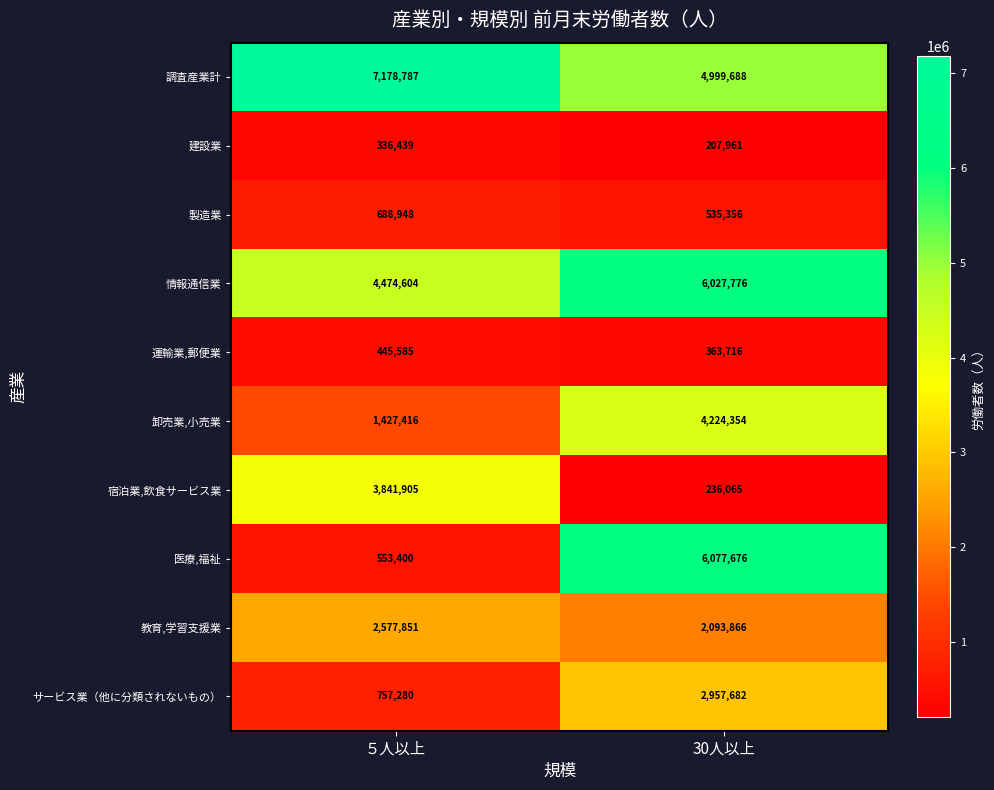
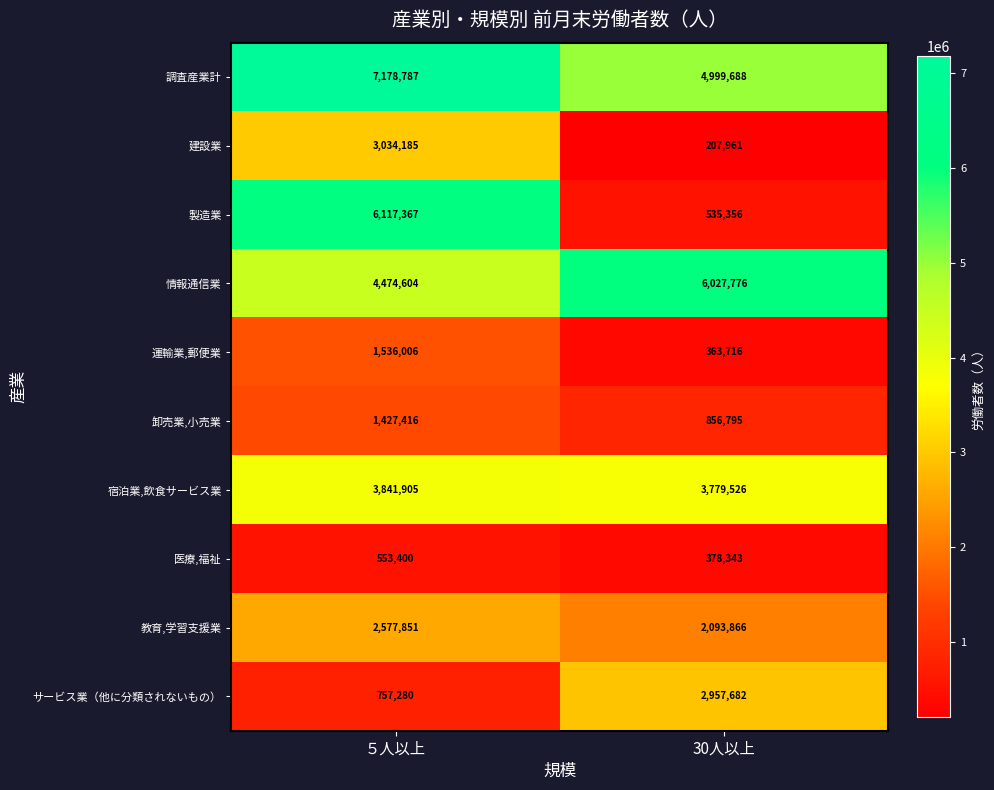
建設業, ５人以上: 336,439 -> 3,034,185
製造業, ５人以上: 688,948 -> 6,117,367
運輸業,郵便業, ５人以上: 445,585 -> 1,536,006
卸売業,小売業, 30人以上: 4,224,354 -> 856,795
宿泊業,飲食サービス業, 30人以上: 236,065 -> 3,779,526
医療,福祉, 30人以上: 6,077,676 -> 378,343
